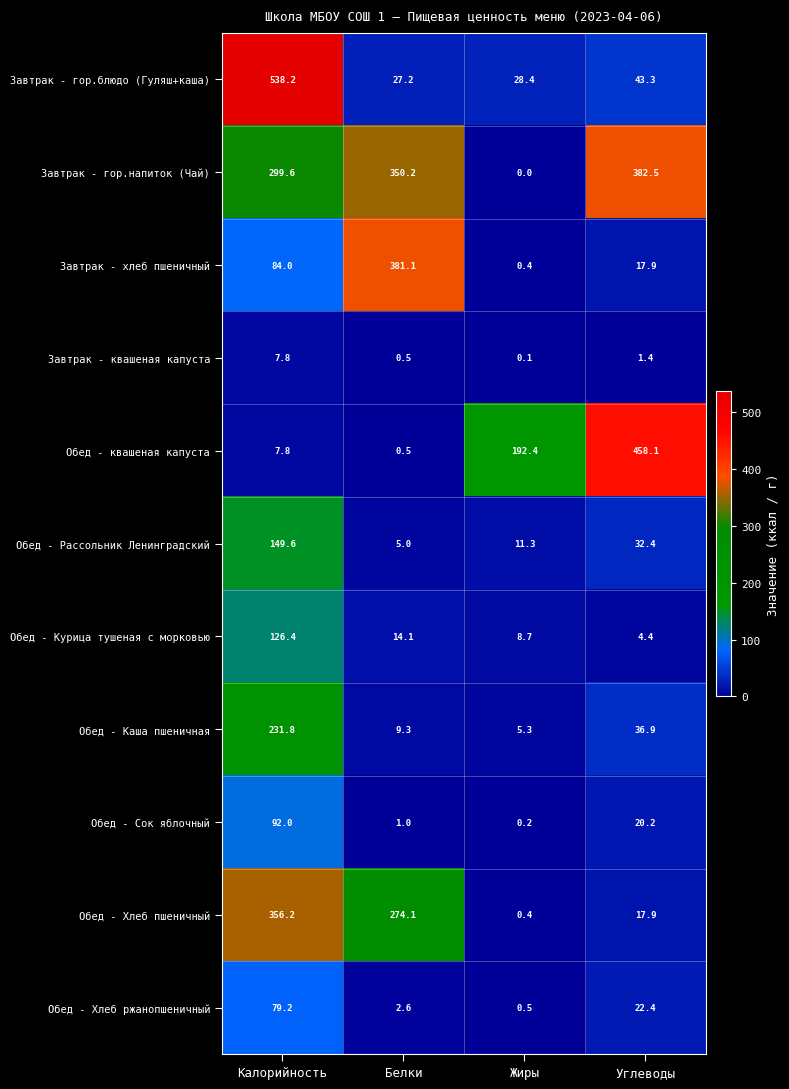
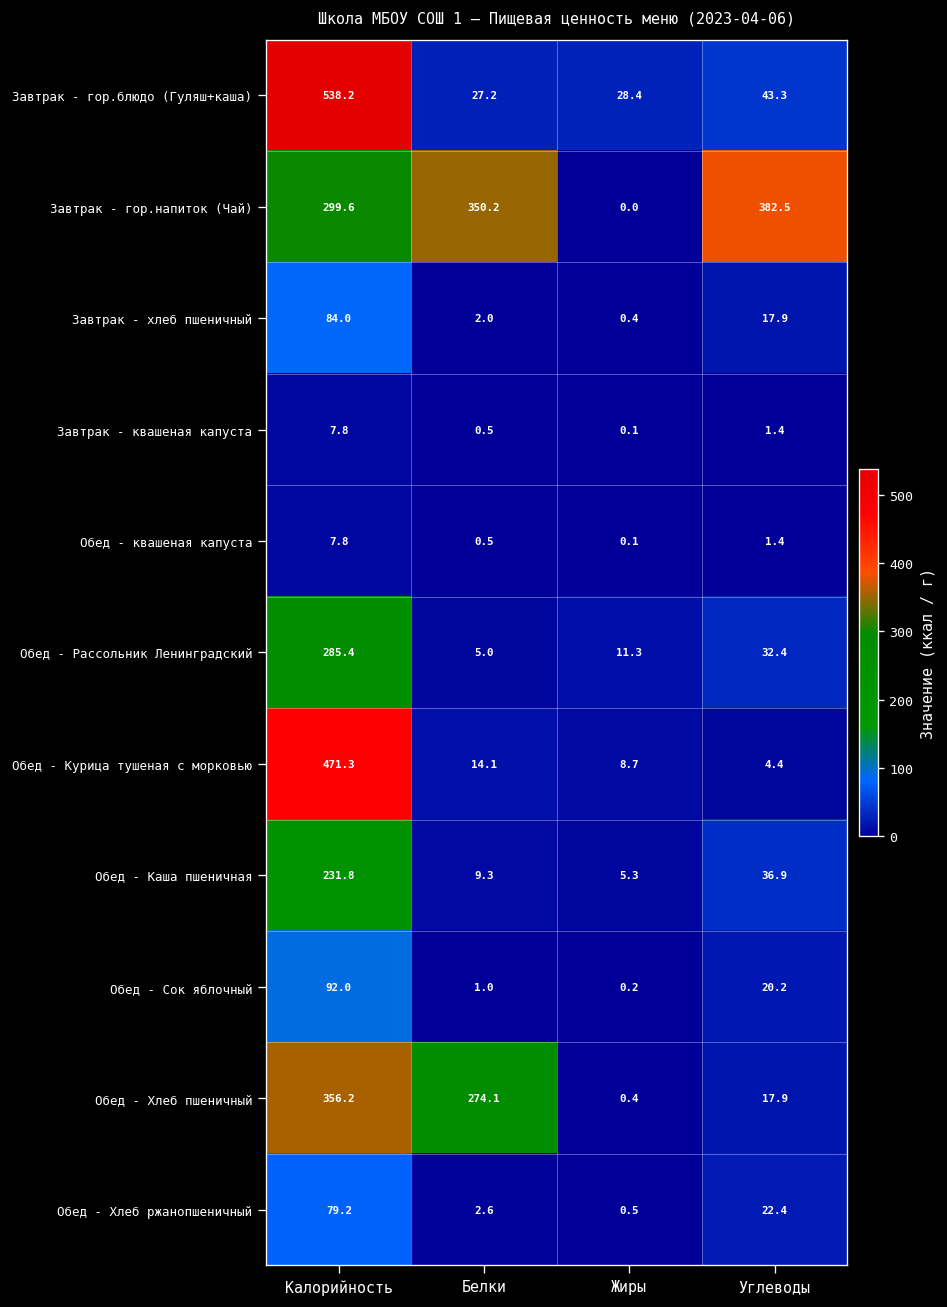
Завтрак - хлеб пшеничный, Белки: 381.1 -> 2.0
Обед - квашеная капуста, Жиры: 192.4 -> 0.1
Обед - квашеная капуста, Углеводы: 458.1 -> 1.4
Обед - Рассольник Ленинградский, Калорийность: 149.6 -> 285.4
Обед - Курица тушеная с морковью, Калорийность: 126.4 -> 471.3
